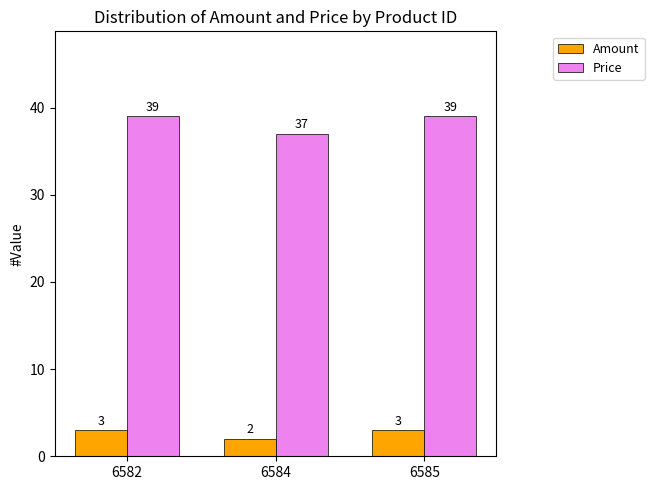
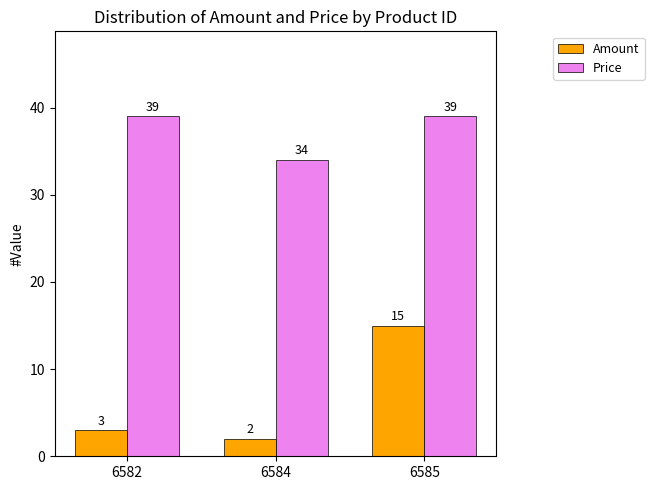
Price, 6584: 37 -> 34
Amount, 6585: 3 -> 15
